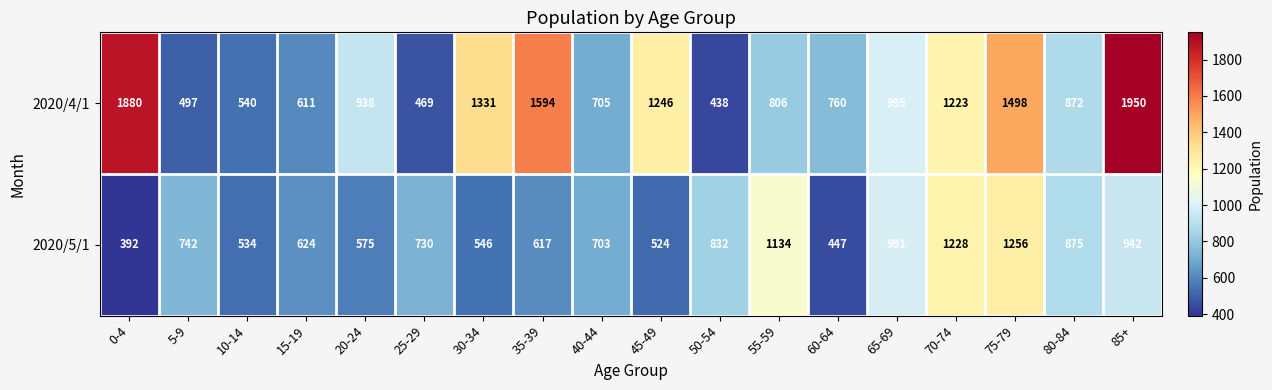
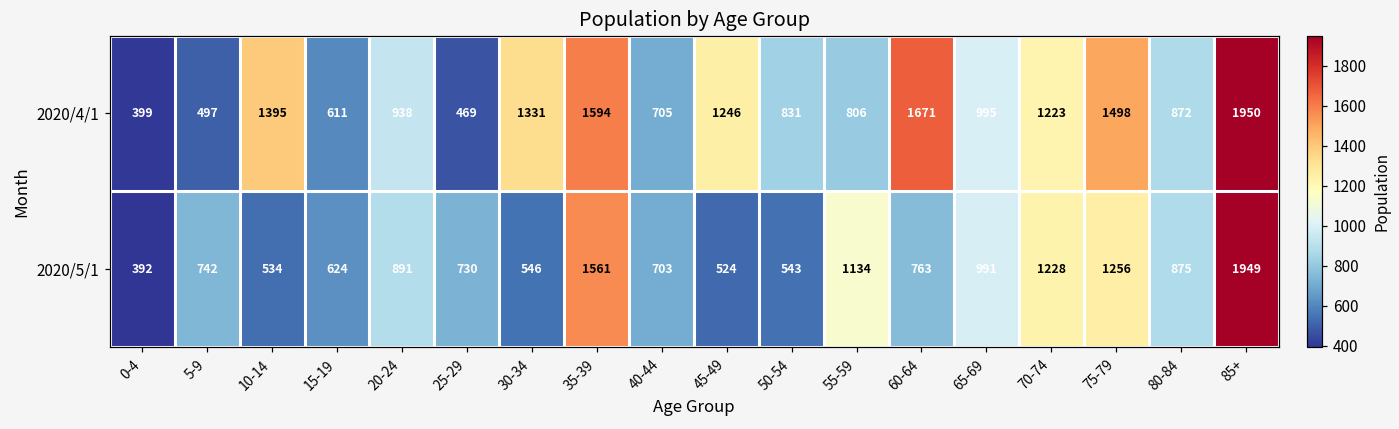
2020/4/1, 0-4: 1880 -> 399
2020/4/1, 10-14: 540 -> 1395
2020/4/1, 50-54: 438 -> 831
2020/4/1, 60-64: 760 -> 1671
2020/5/1, 20-24: 575 -> 891
2020/5/1, 35-39: 617 -> 1561
2020/5/1, 50-54: 832 -> 543
2020/5/1, 60-64: 447 -> 763
2020/5/1, 85+: 942 -> 1949
